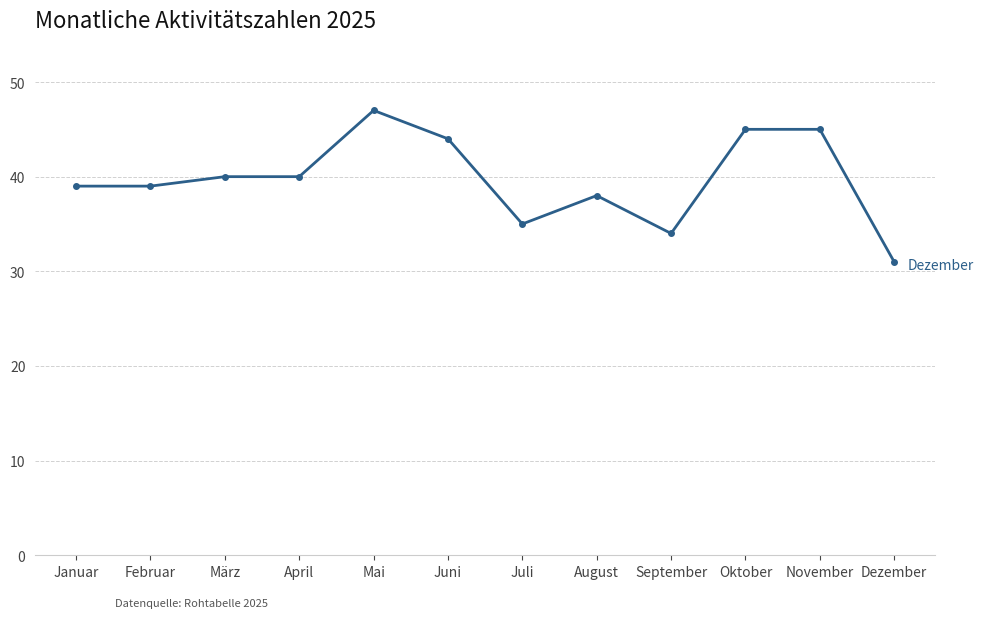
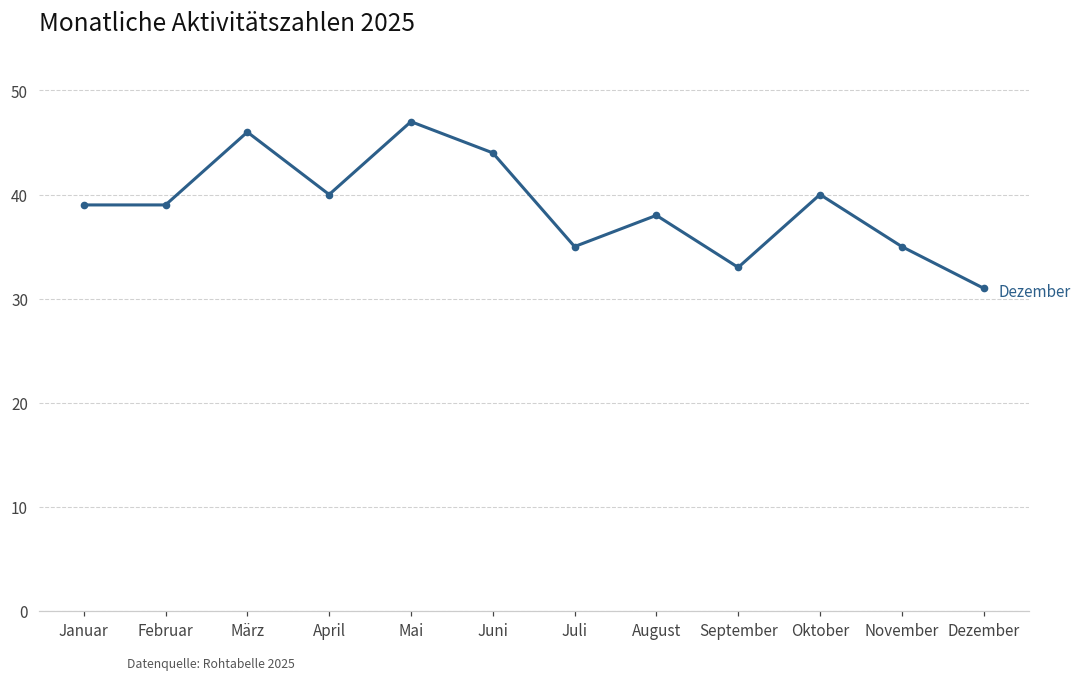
März: 40 -> 46
September: 34 -> 33
Oktober: 45 -> 40
November: 45 -> 35
